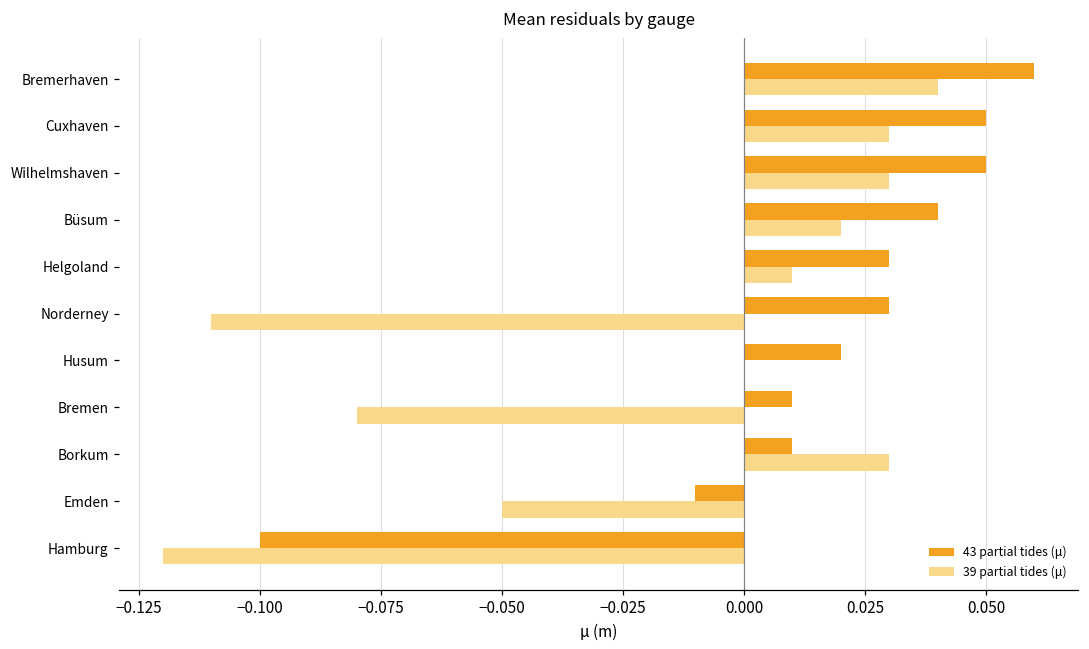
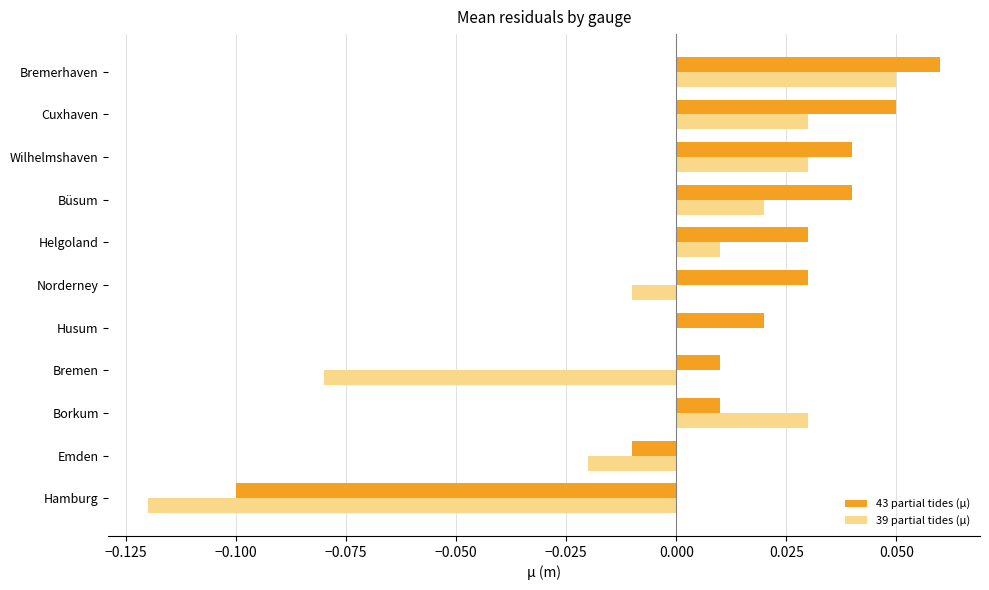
39 partial tides (μ), Bremerhaven: 0.04 -> 0.05
43 partial tides (μ), Wilhelmshaven: 0.05 -> 0.04
39 partial tides (μ), Norderney: -0.11 -> -0.01
39 partial tides (μ), Emden: -0.05 -> -0.02
